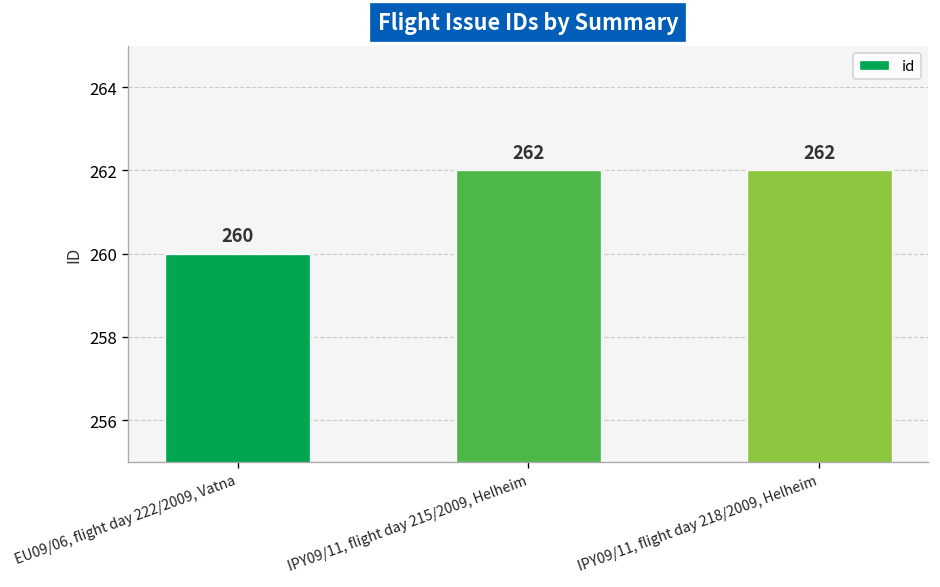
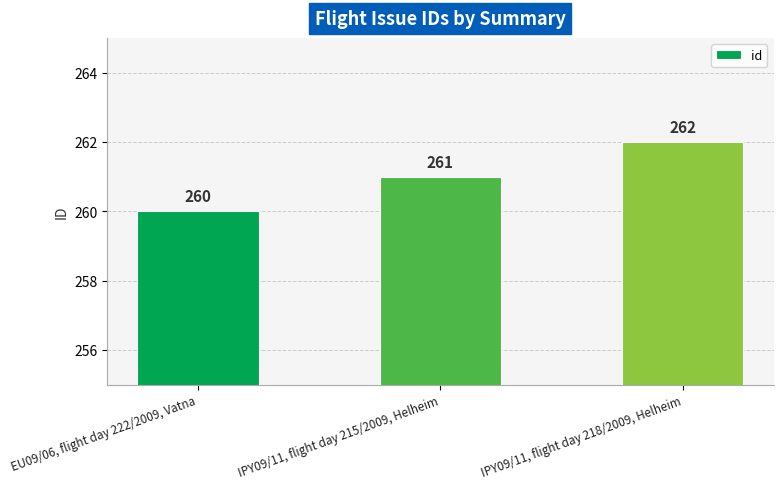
IPY09/11, flight day 215/2009, Helheim: 262 -> 261
